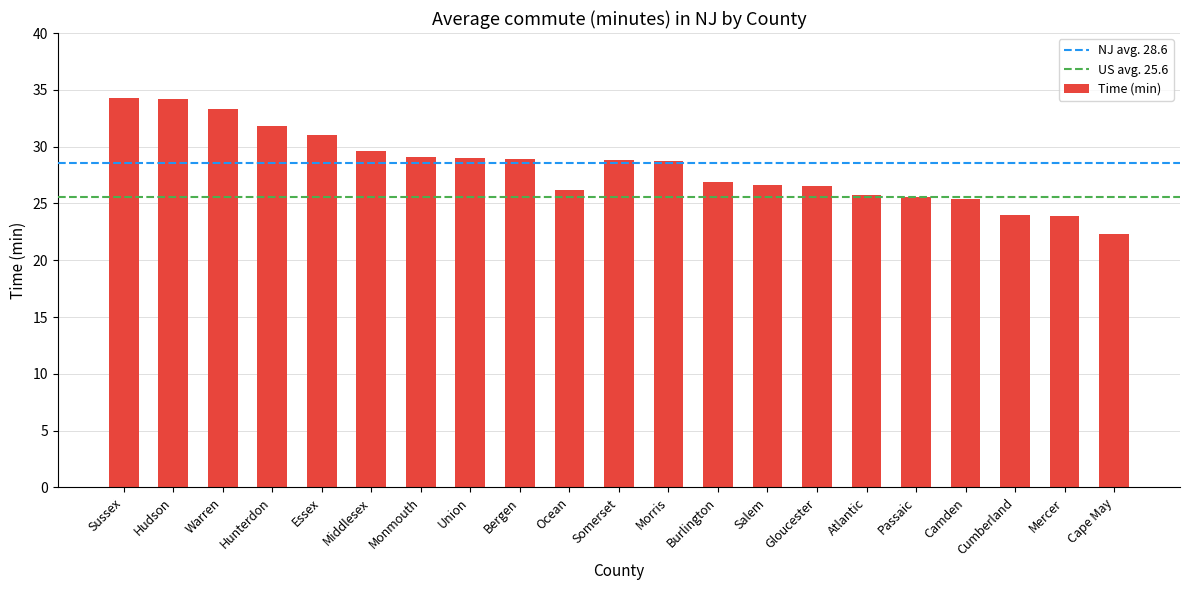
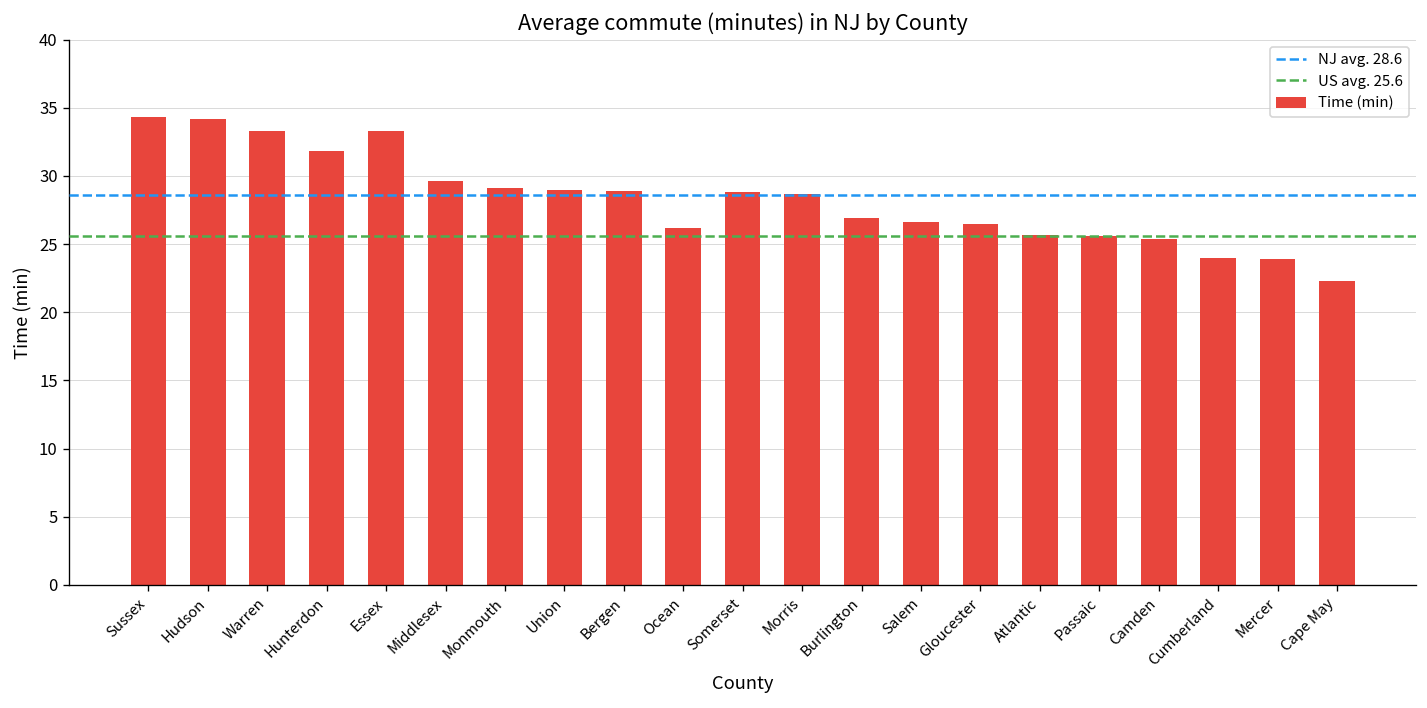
Essex: 31.0 -> 33.3
